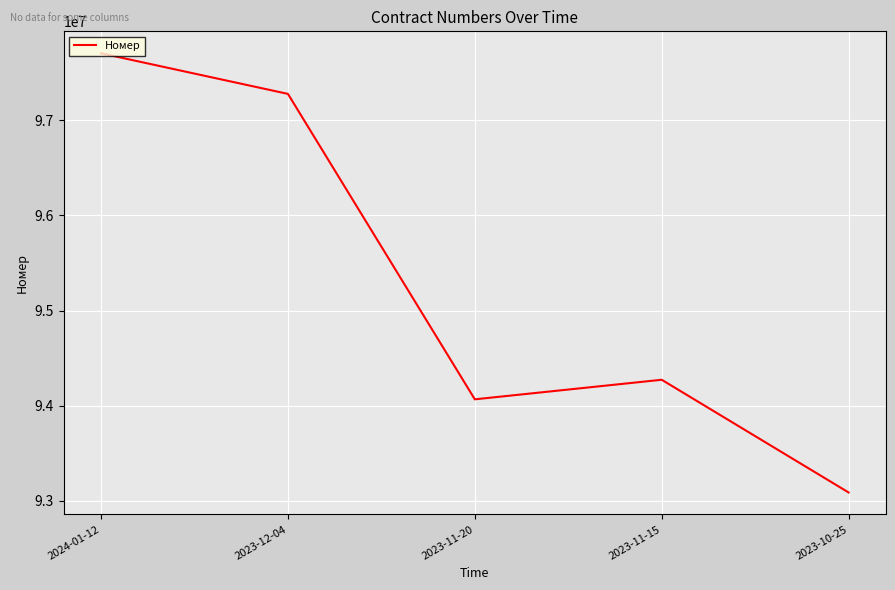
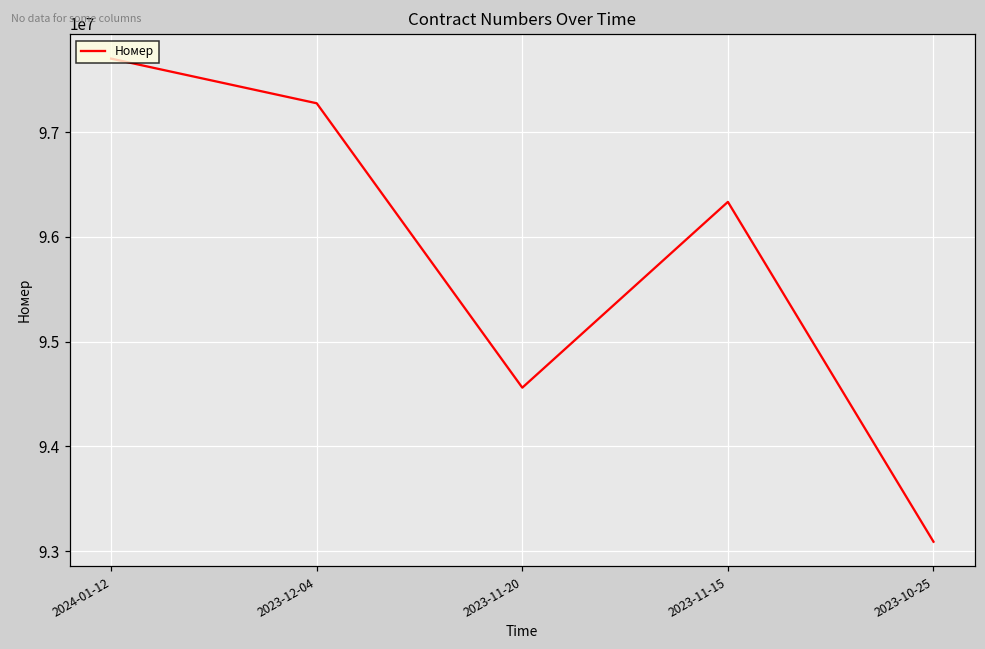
2023-11-20: 94100000 -> 94600000
2023-11-15: 94300000 -> 96300000
